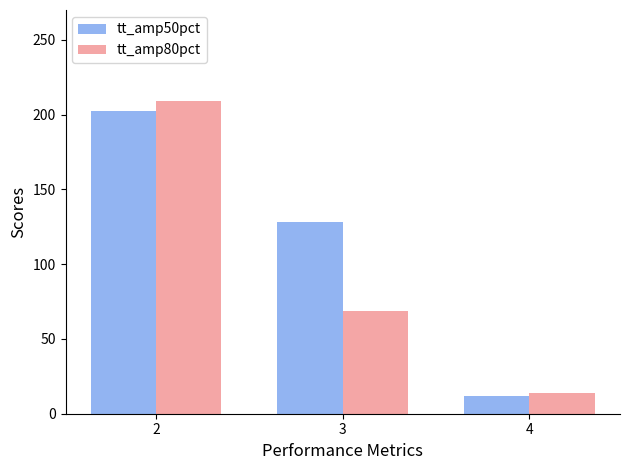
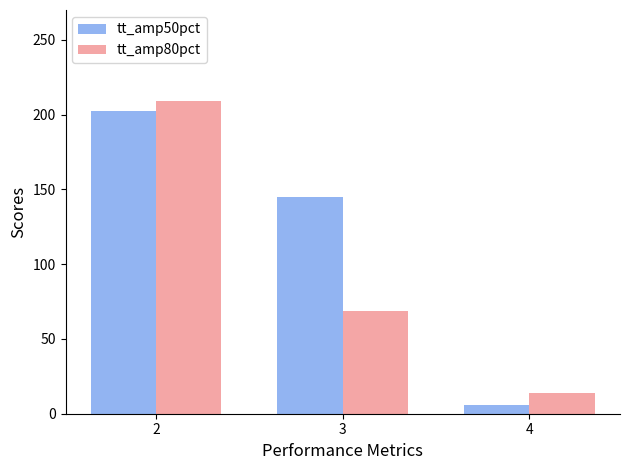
tt_amp50pct, 3: 128 -> 145
tt_amp50pct, 4: 12 -> 6
